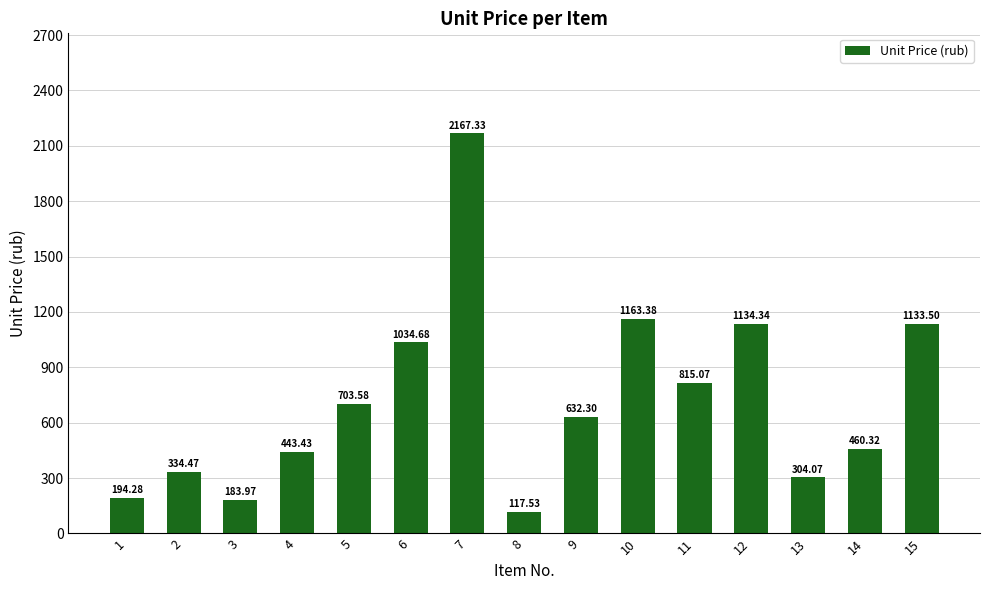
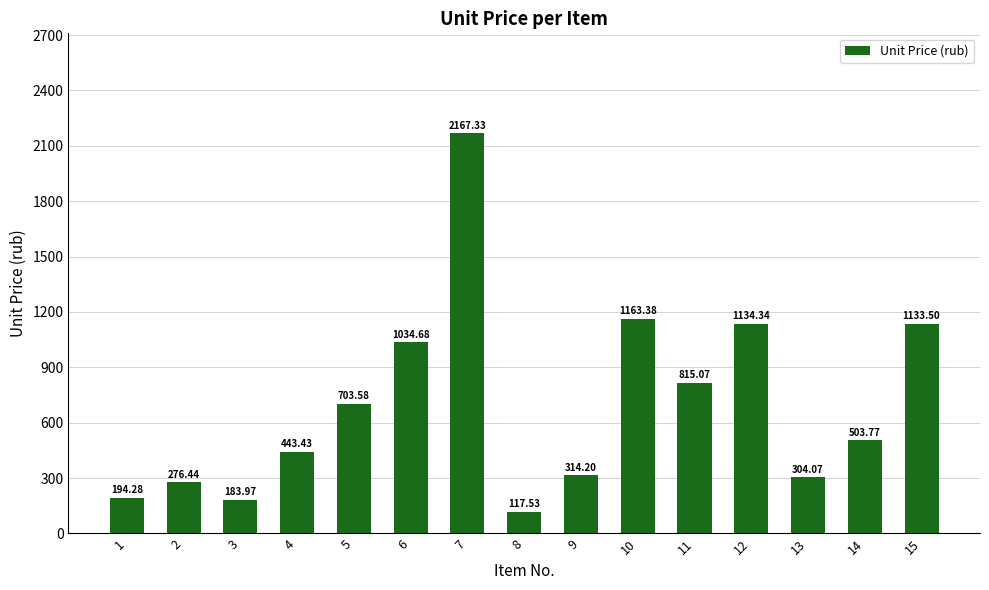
2: 334.47 -> 276.44
9: 632.30 -> 314.20
14: 460.32 -> 503.77
